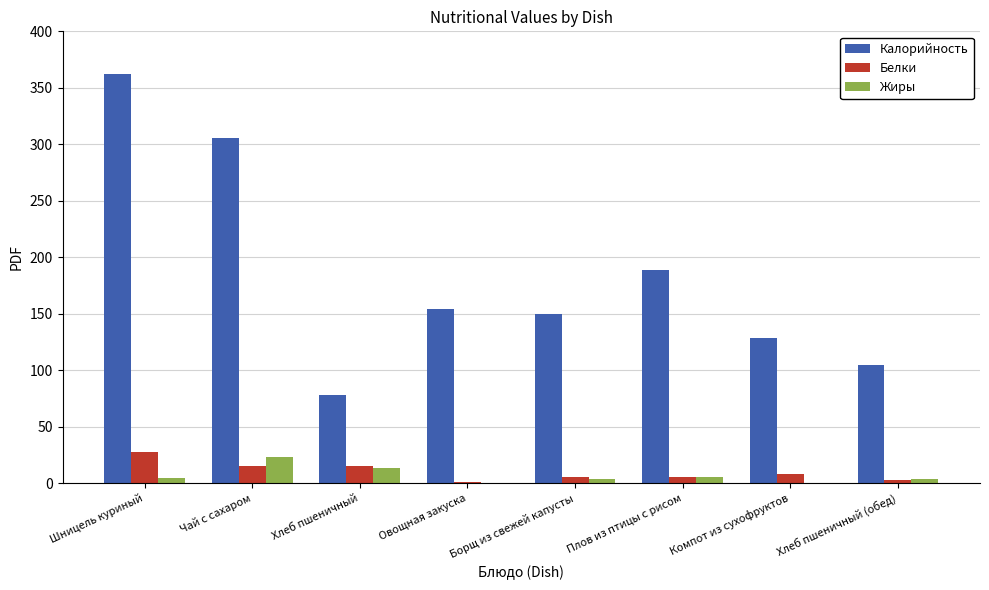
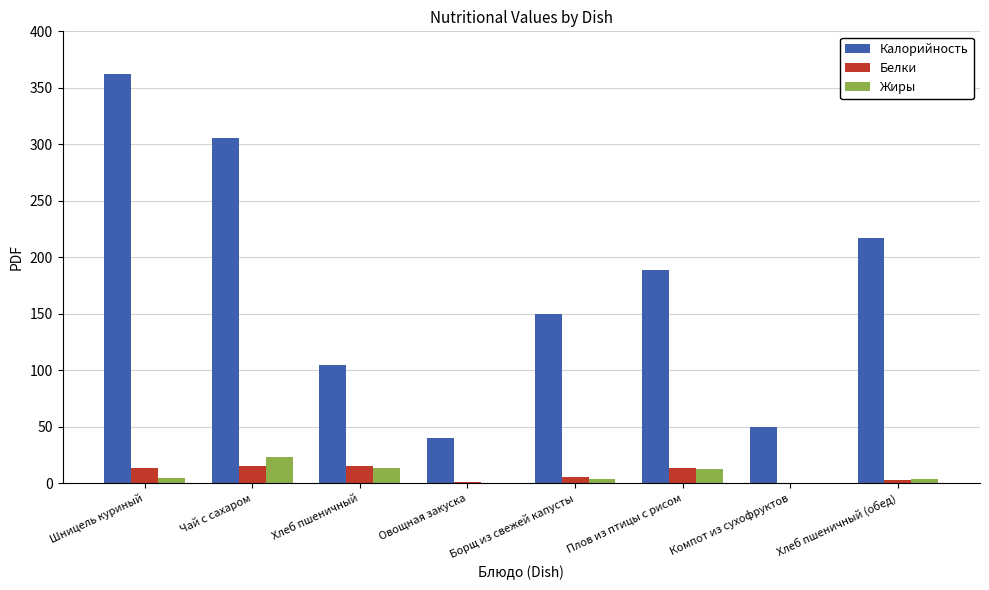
Белки, Шницель куриный: 27 -> 14
Калорийность, Хлеб пшеничный: 78 -> 105
Калорийность, Овощная закуска: 154 -> 40
Белки, Плов из птицы с рисом: 5 -> 13
Жиры, Плов из птицы с рисом: 6 -> 13
Калорийность, Компот из сухофруктов: 128 -> 50
Белки, Компот из сухофруктов: 8 -> 0
Калорийность, Хлеб пшеничный (обед): 105 -> 217
